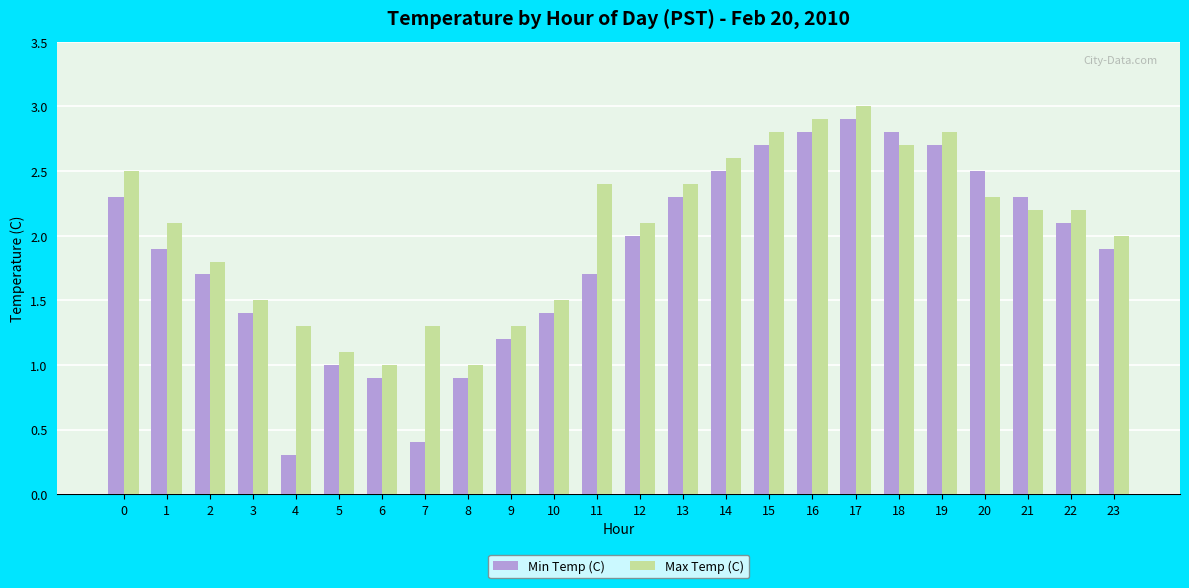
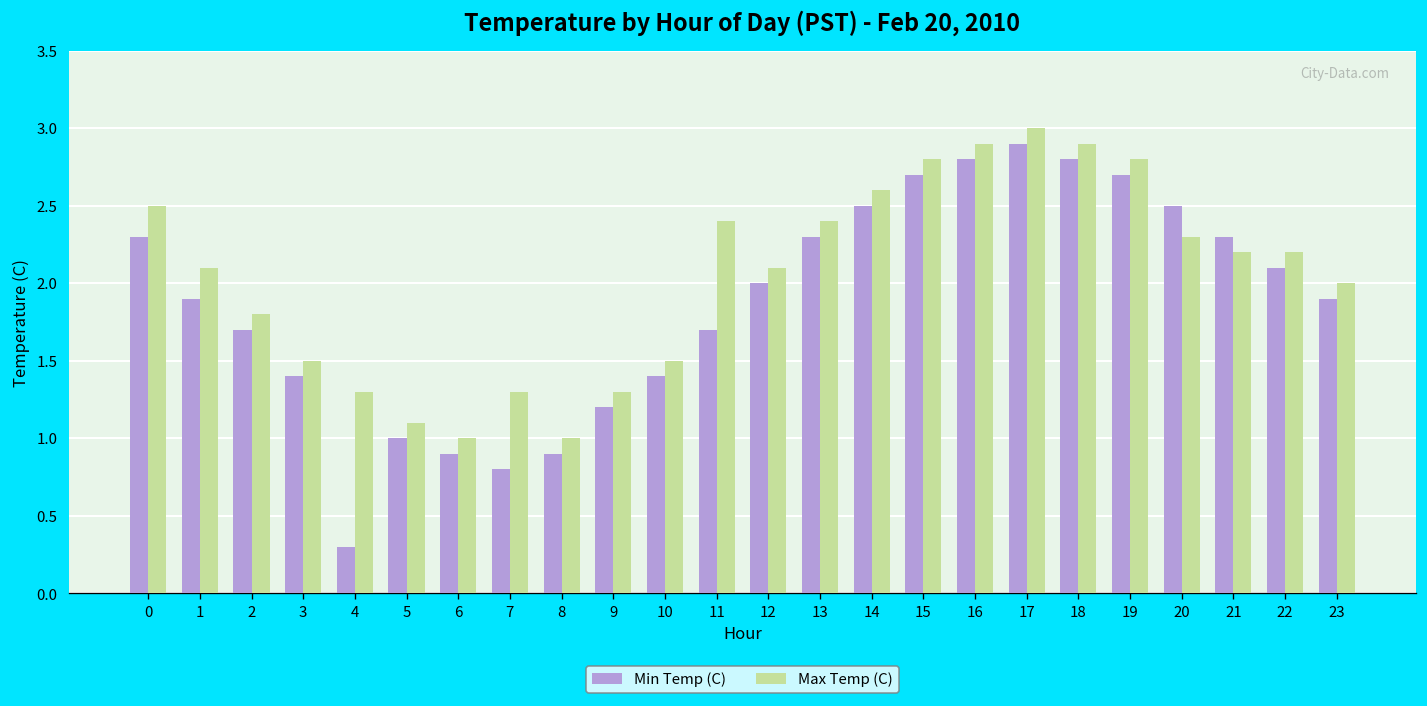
Min Temp (C), 7: 0.4 -> 0.8
Max Temp (C), 18: 2.7 -> 2.9
